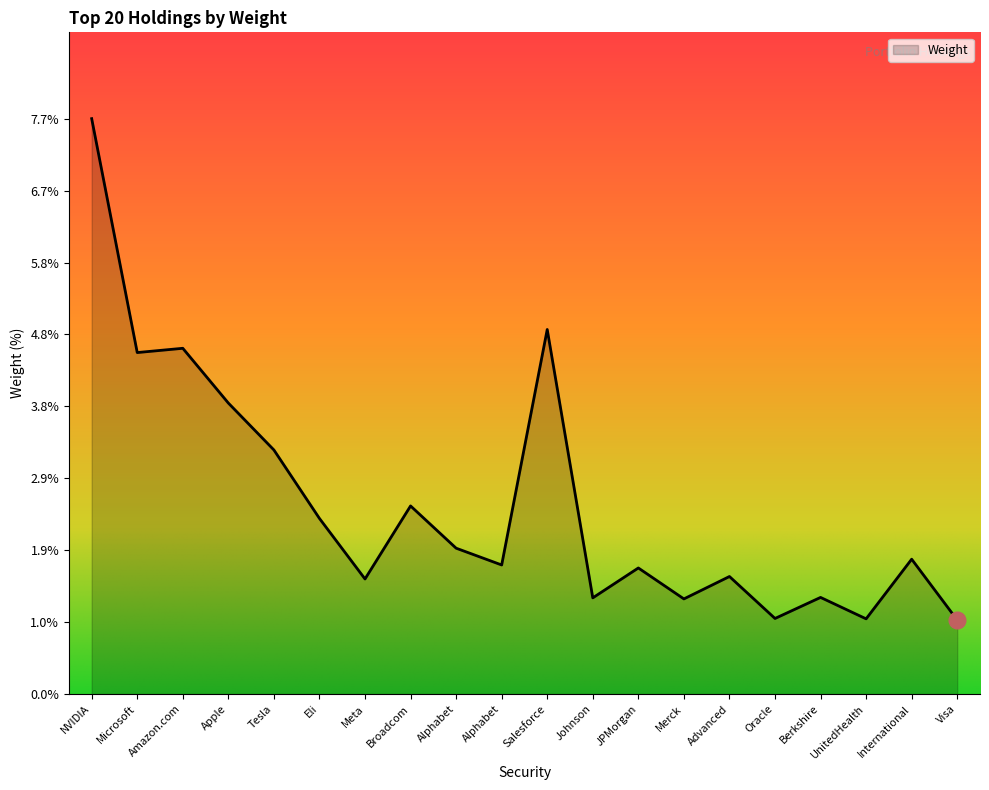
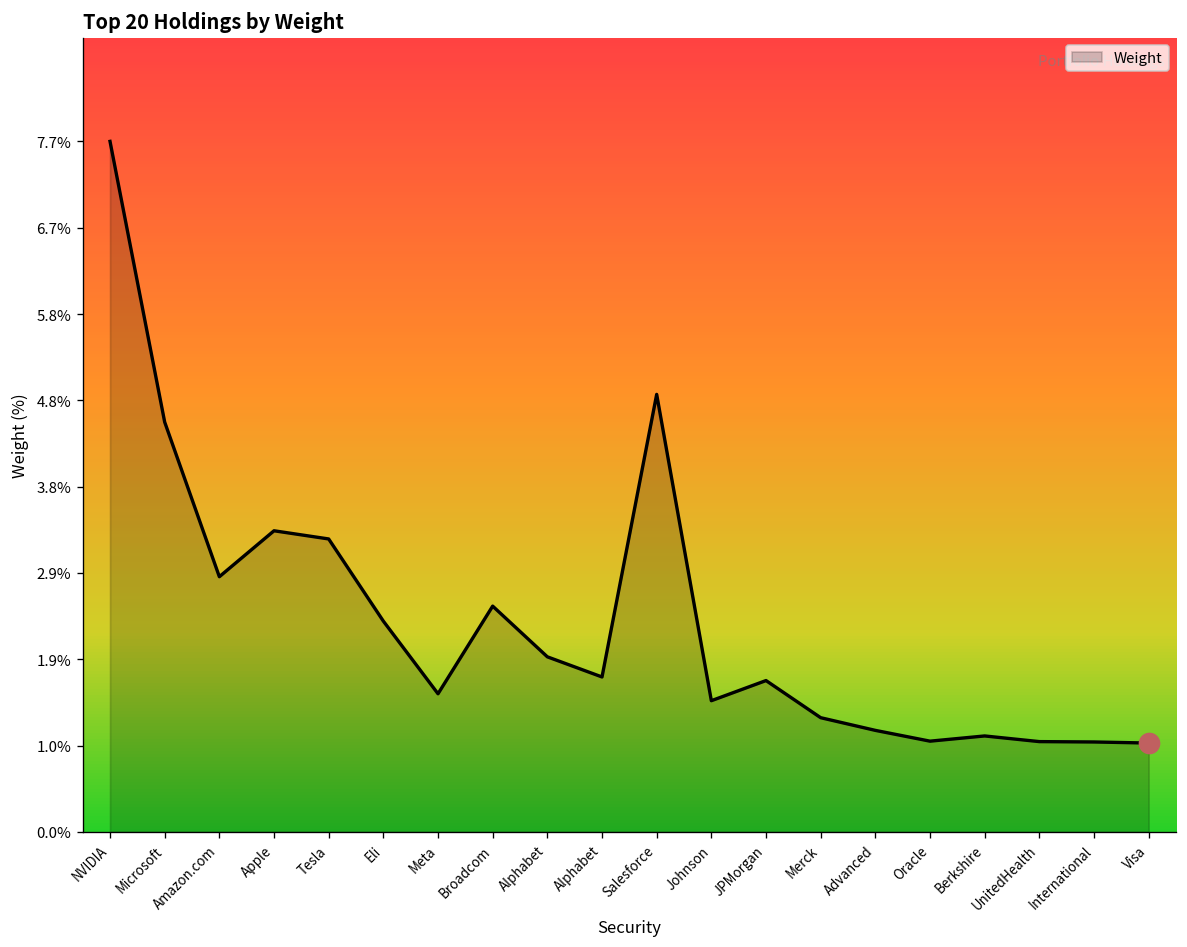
Weight, Amazon.com: 4.6% -> 2.8%
Weight, Apple: 3.9% -> 3.3%
Weight, Johnson: 1.3% -> 1.5%
Weight, Advanced: 1.6% -> 1.1%
Weight, Berkshire: 1.3% -> 1.1%
Weight, International: 1.8% -> 1.0%
